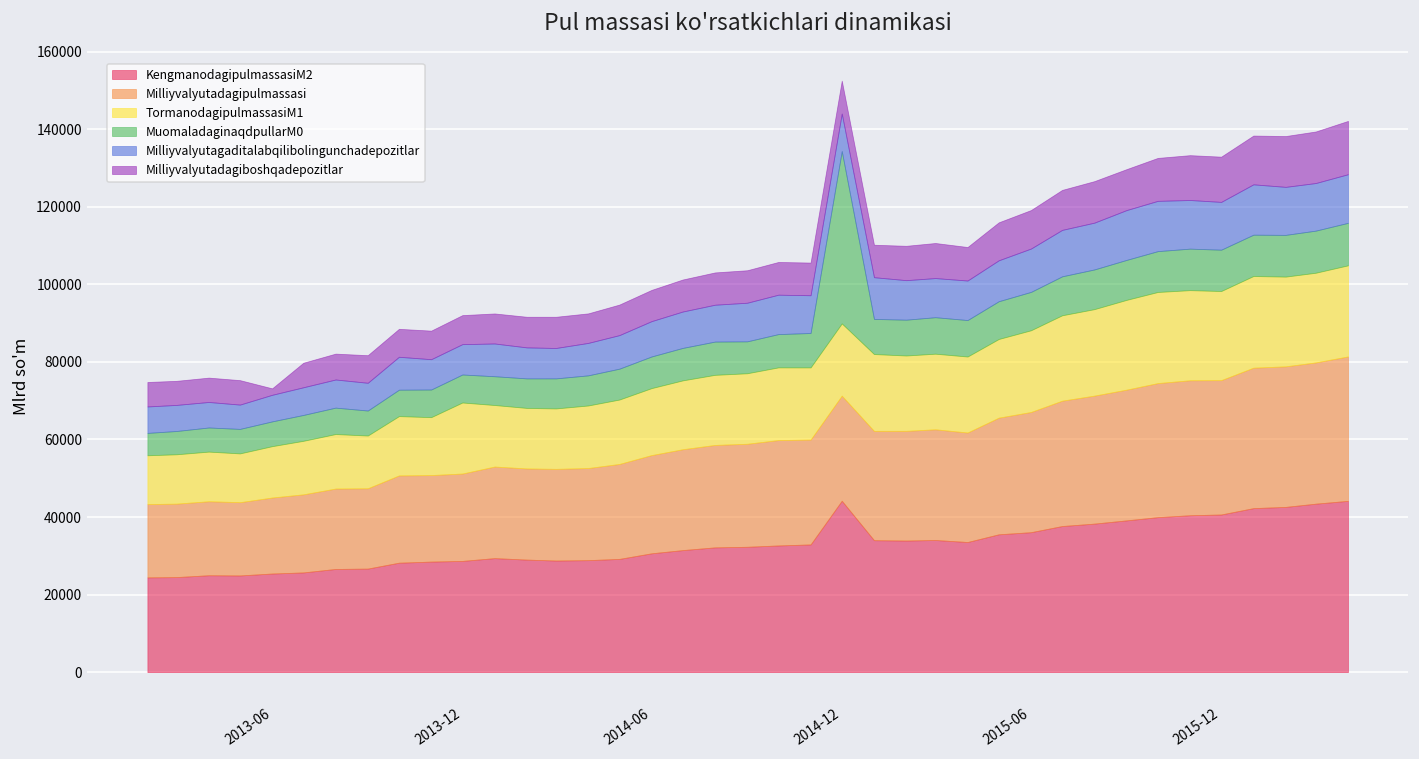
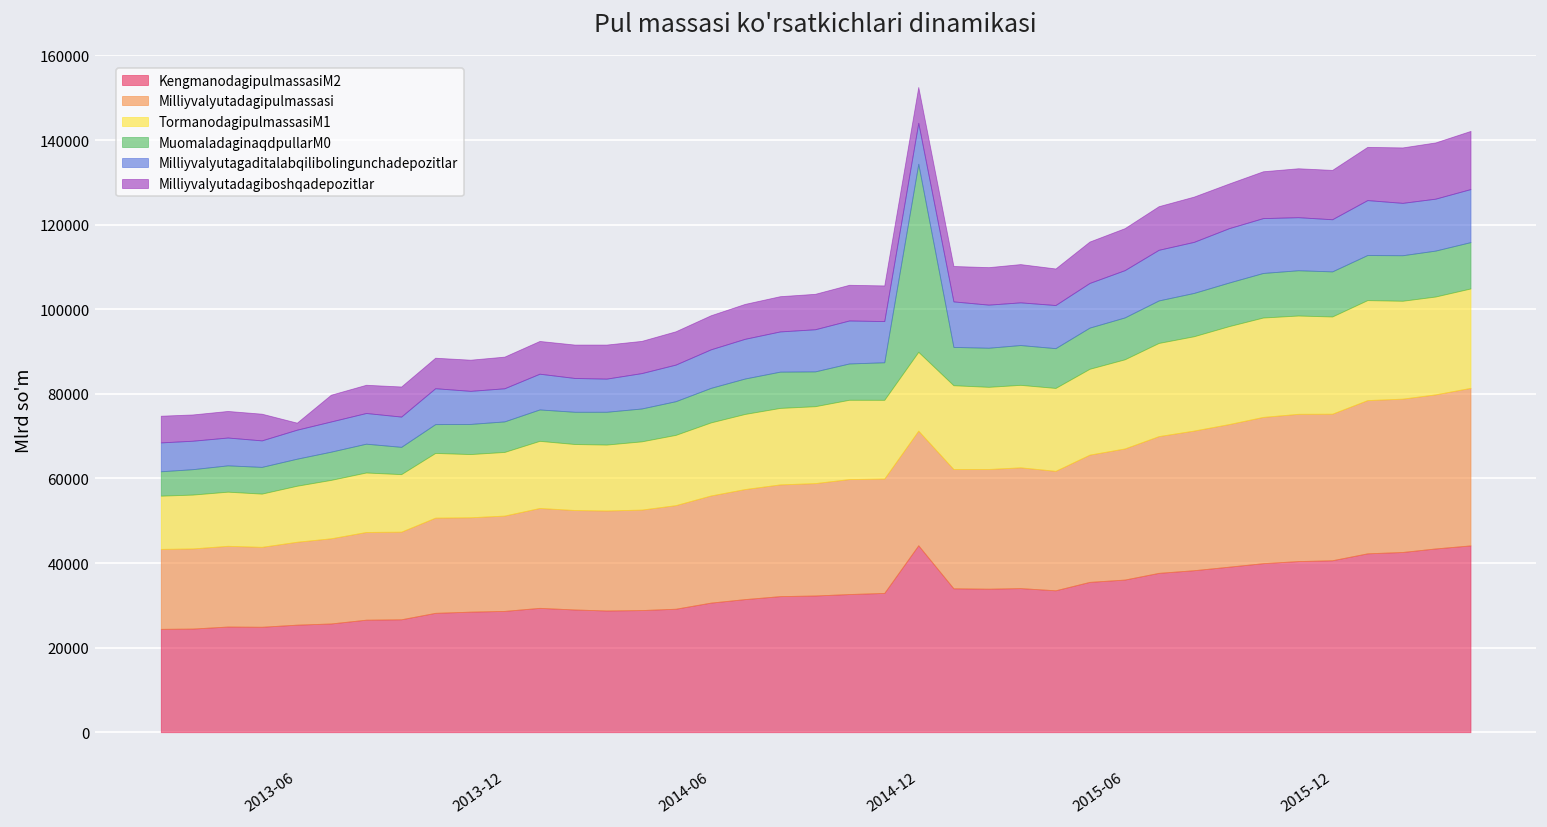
TormanodagipulmassasiM1, 2013-12: 18000 -> 15000
